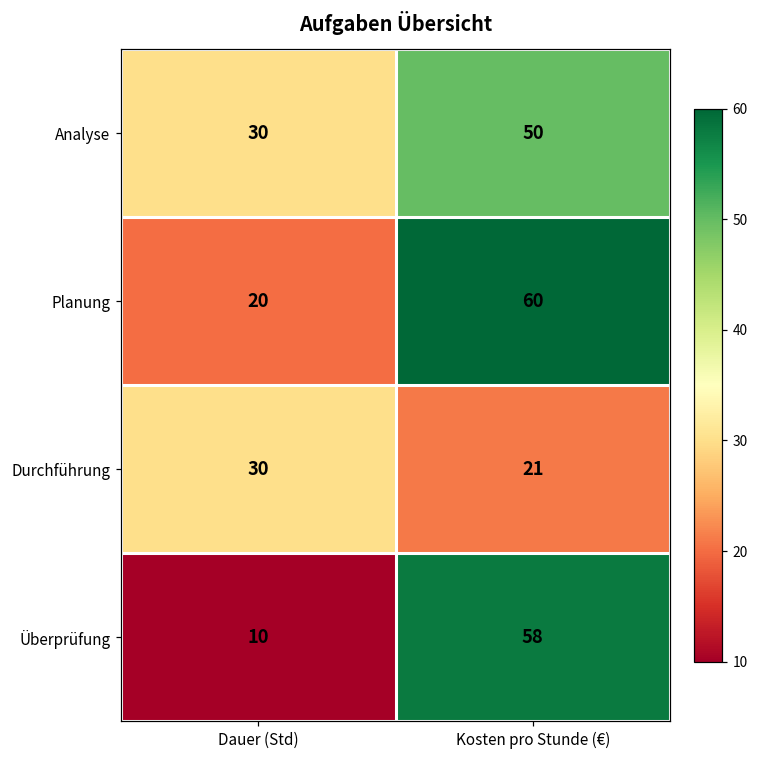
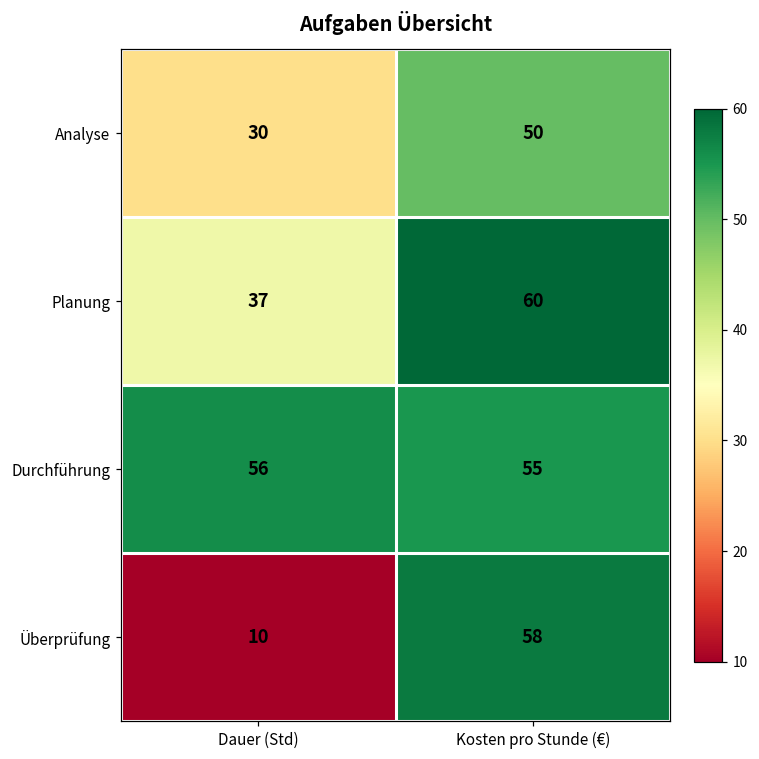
Planung, Dauer (Std): 20 -> 37
Durchführung, Dauer (Std): 30 -> 56
Durchführung, Kosten pro Stunde (€): 21 -> 55
